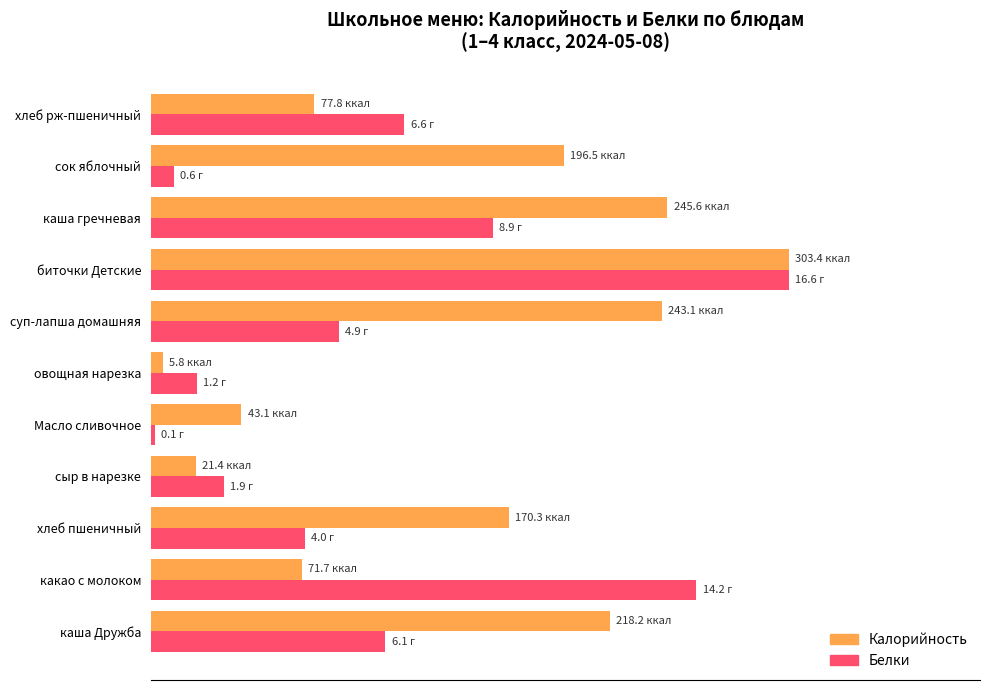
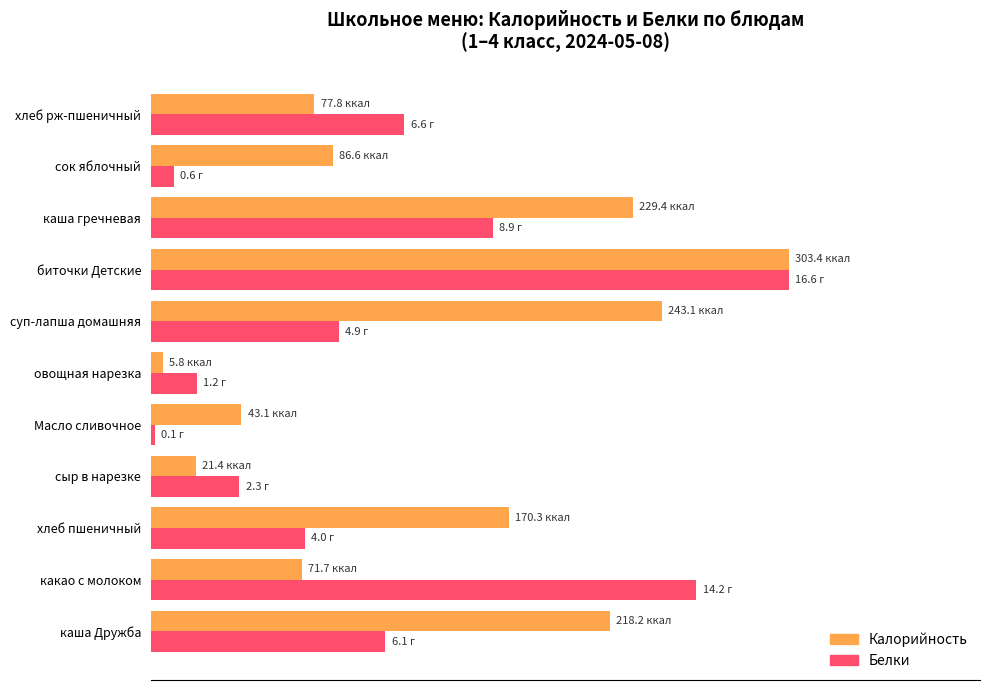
Калорийность, сок яблочный: 196.5 -> 86.6
Калорийность, каша гречневая: 245.6 -> 229.4
Белки, сыр в нарезке: 1.9 -> 2.3
